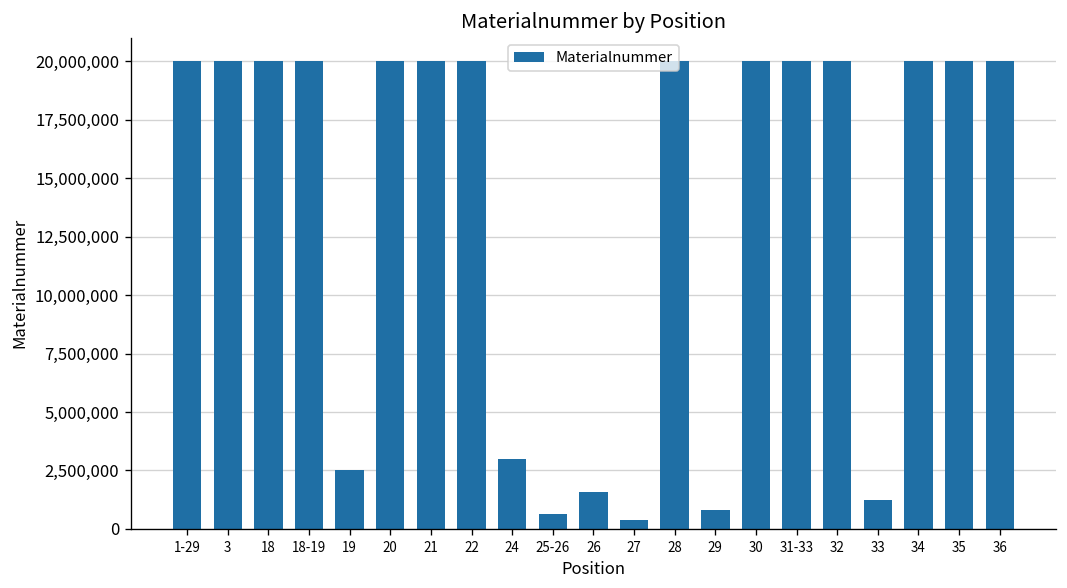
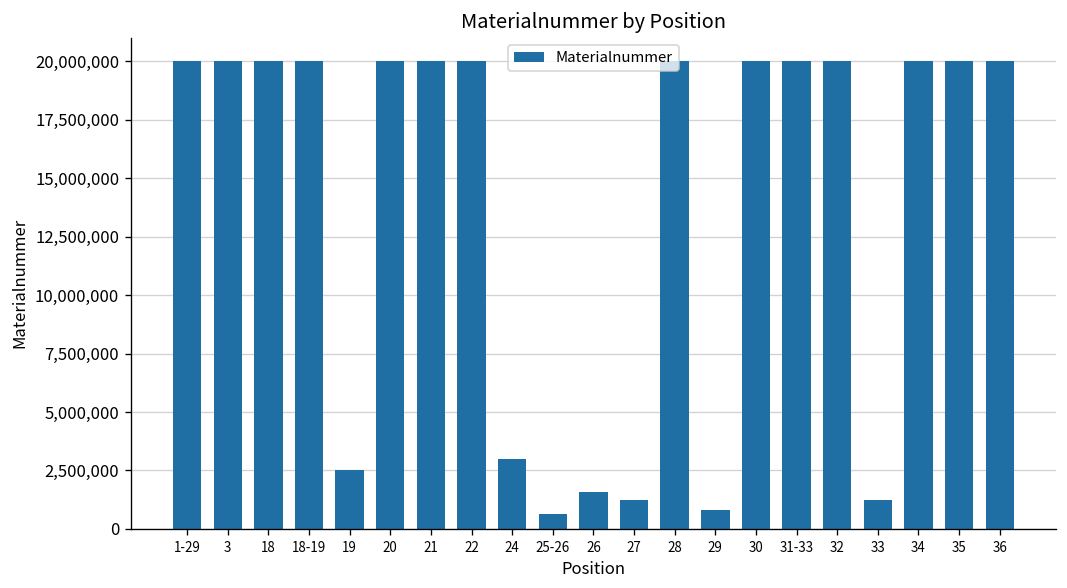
27: 400,000 -> 1,200,000
